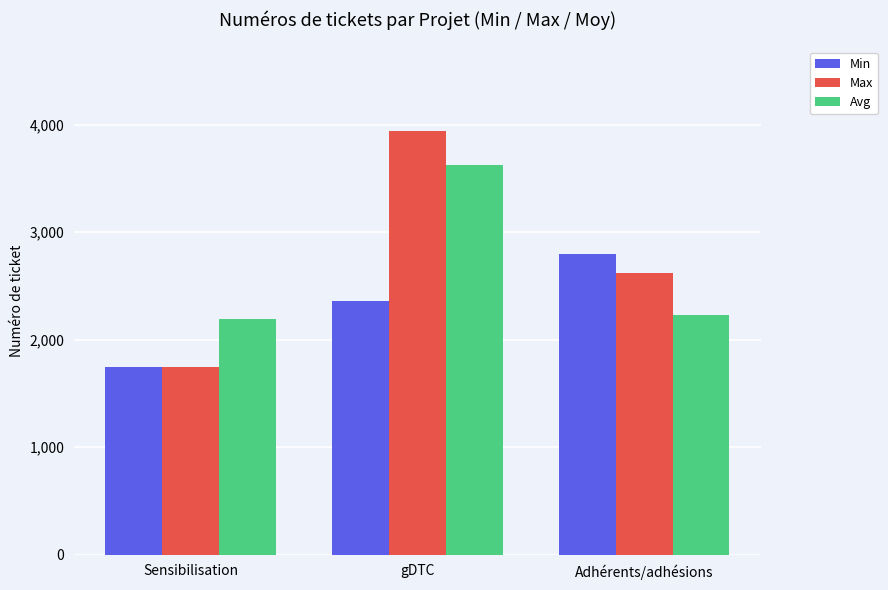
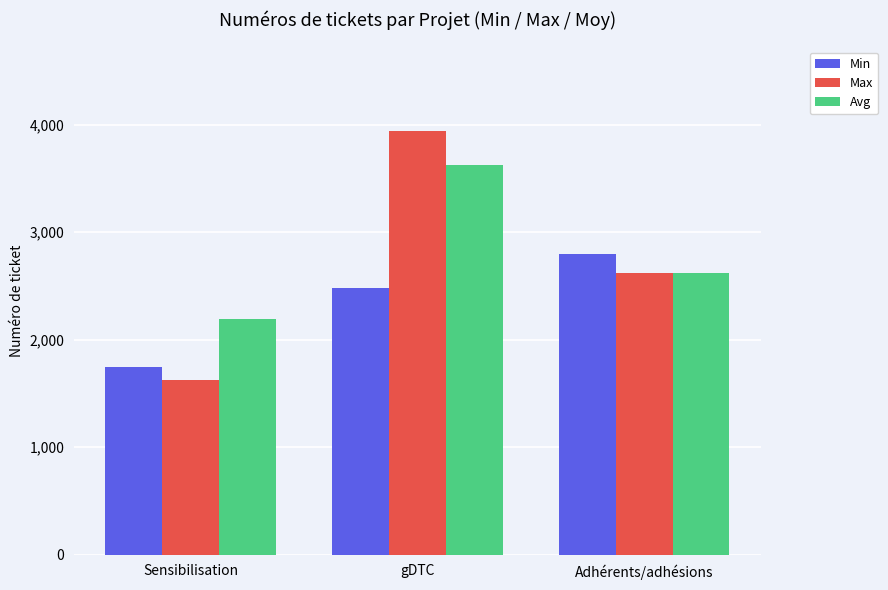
Max, Sensibilisation: 1,740 -> 1,620
Min, gDTC: 2,360 -> 2,480
Avg, Adhérents/adhésions: 2,230 -> 2,620
